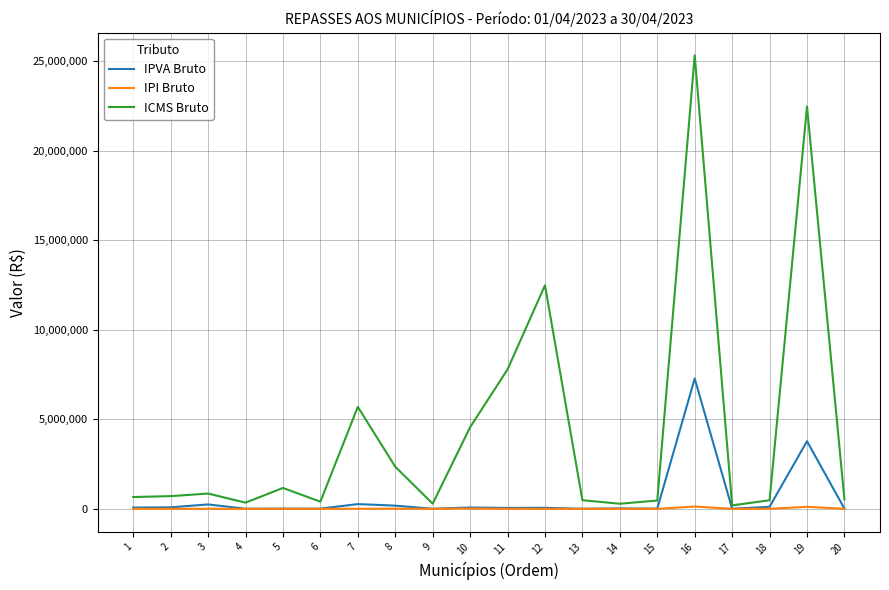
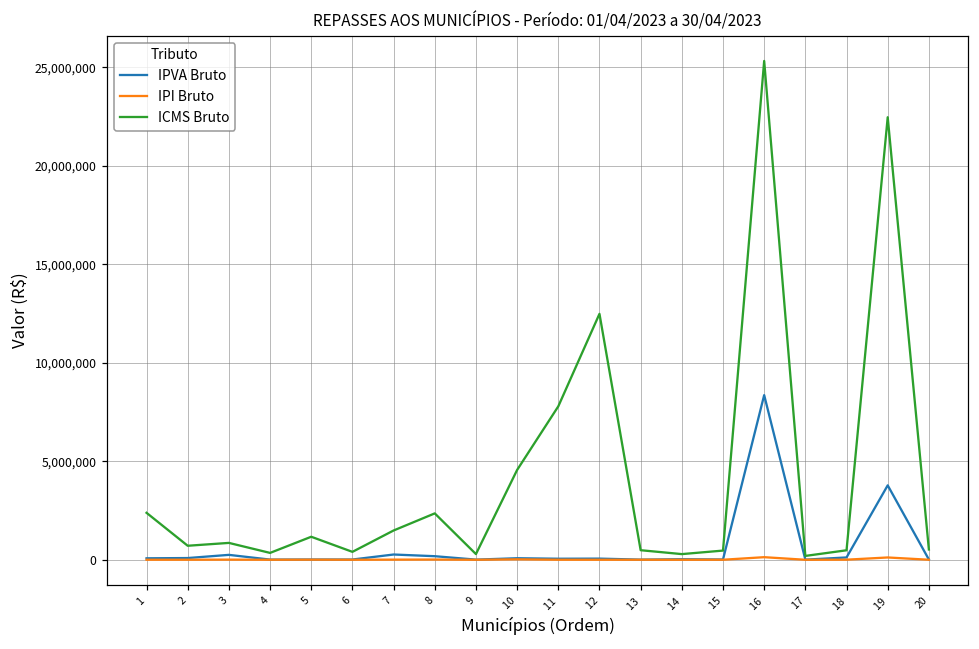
ICMS Bruto, 1: 700,000 -> 2,400,000
ICMS Bruto, 7: 5,700,000 -> 1,500,000
IPVA Bruto, 16: 7,300,000 -> 8,400,000
